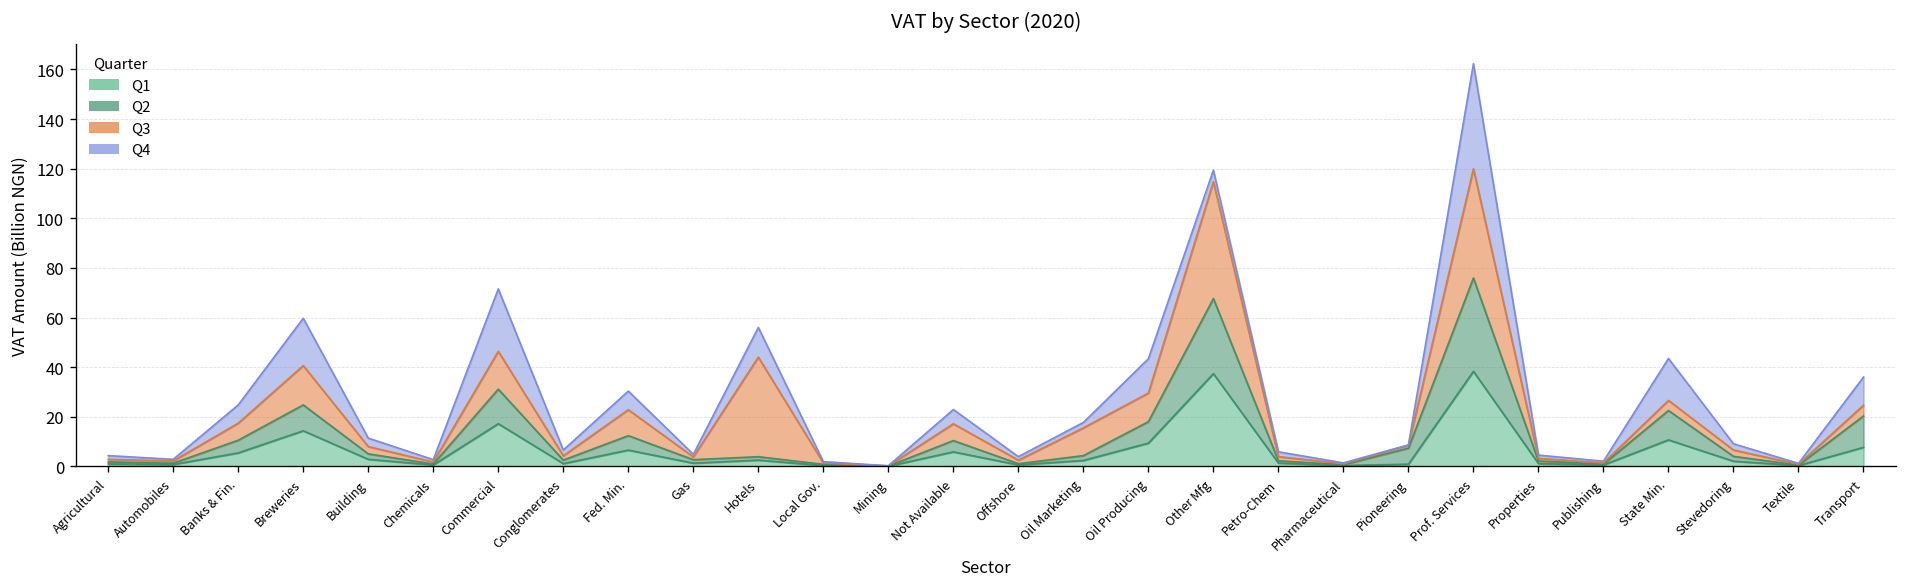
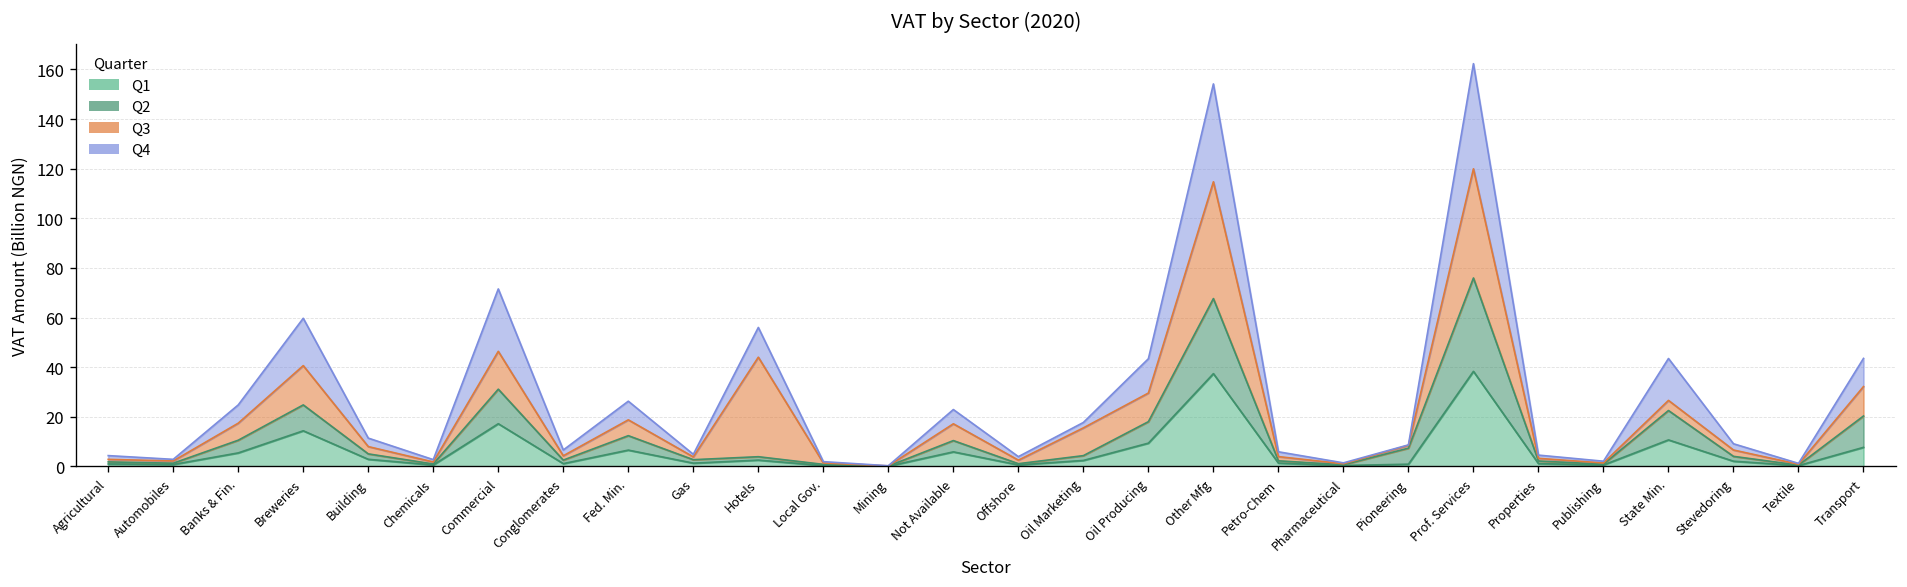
Q3, Fed. Min.: 10 -> 6
Q4, Other Mfg: 5 -> 39
Q3, Transport: 4 -> 12
